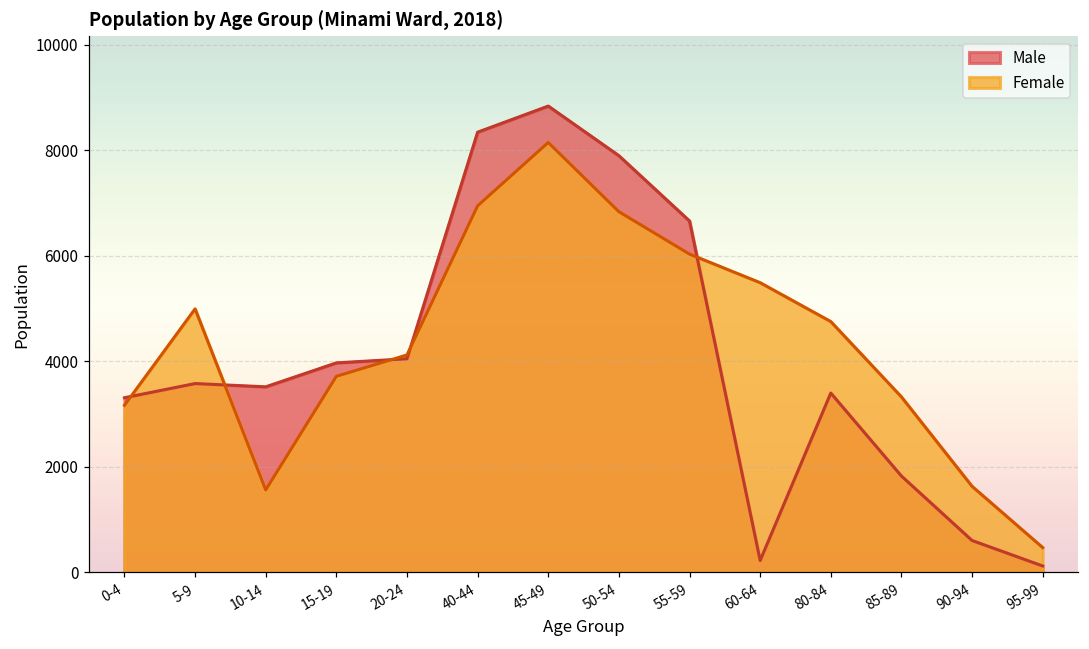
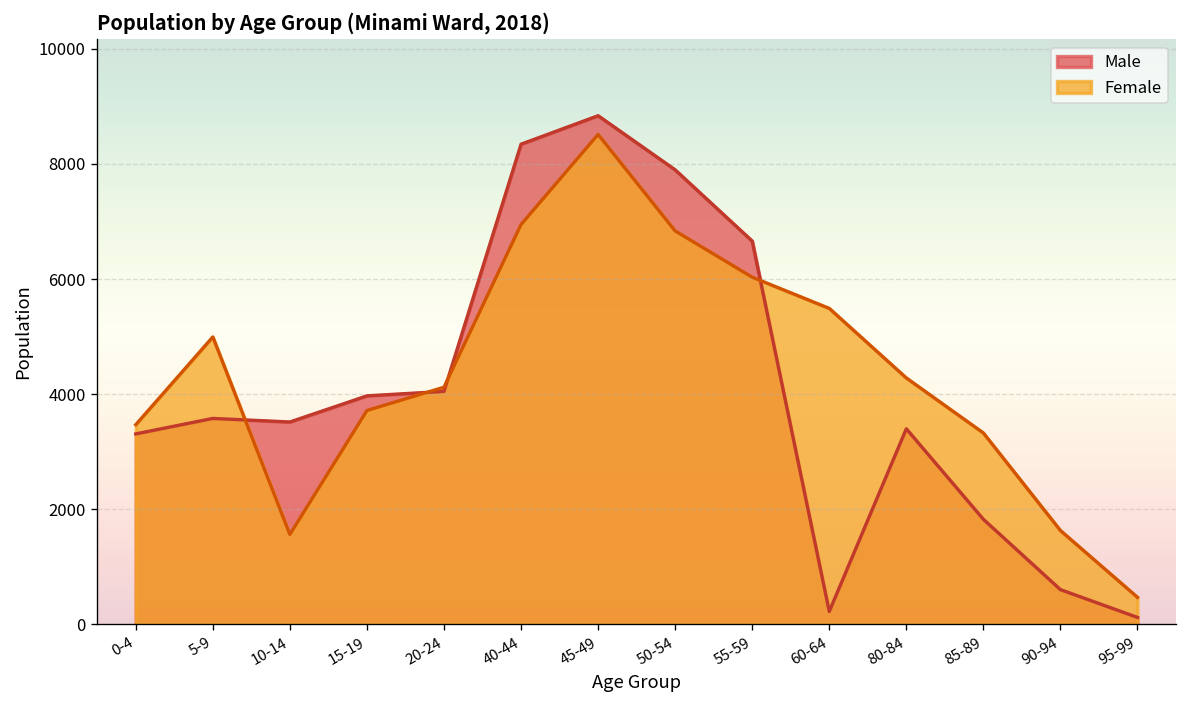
Female, 0-4: 3200 -> 3500
Female, 45-49: 8100 -> 8500
Female, 80-84: 4800 -> 4300
